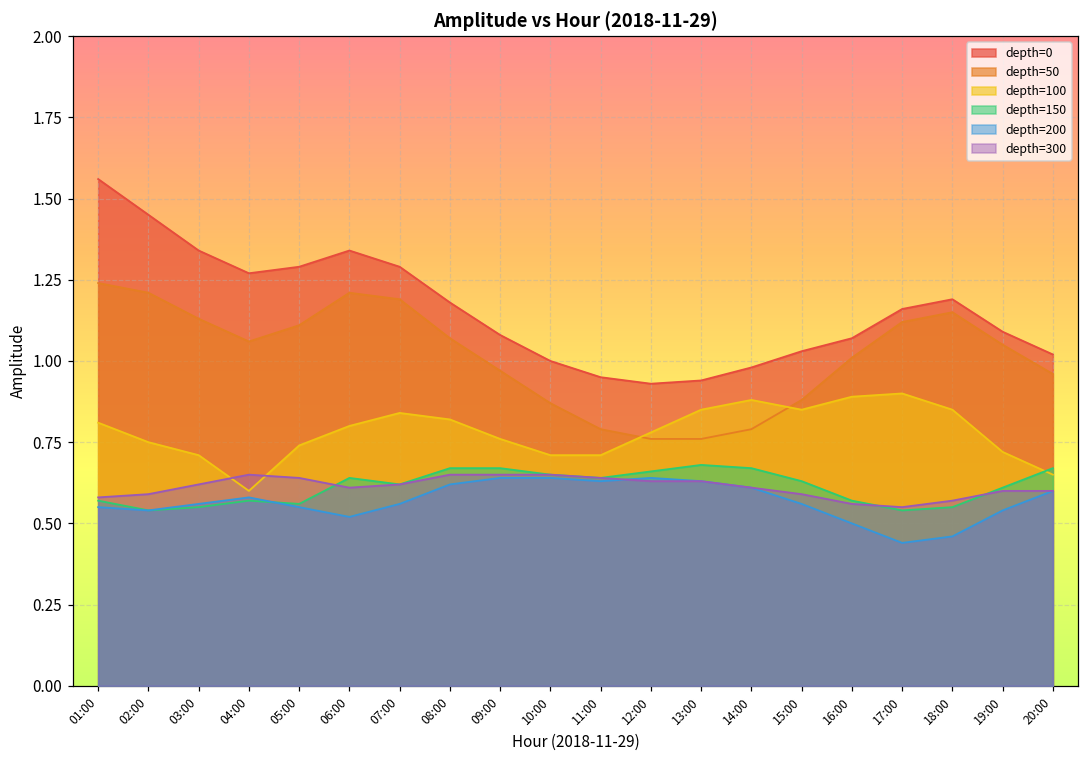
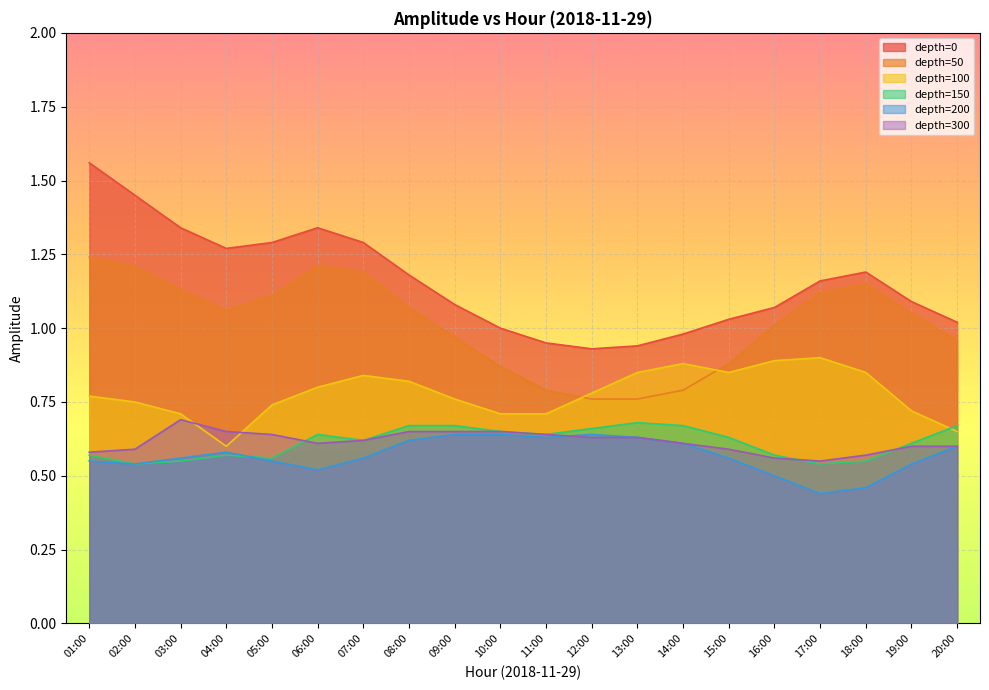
depth=100, 01:00: 0.81 -> 0.77
depth=300, 03:00: 0.62 -> 0.69
